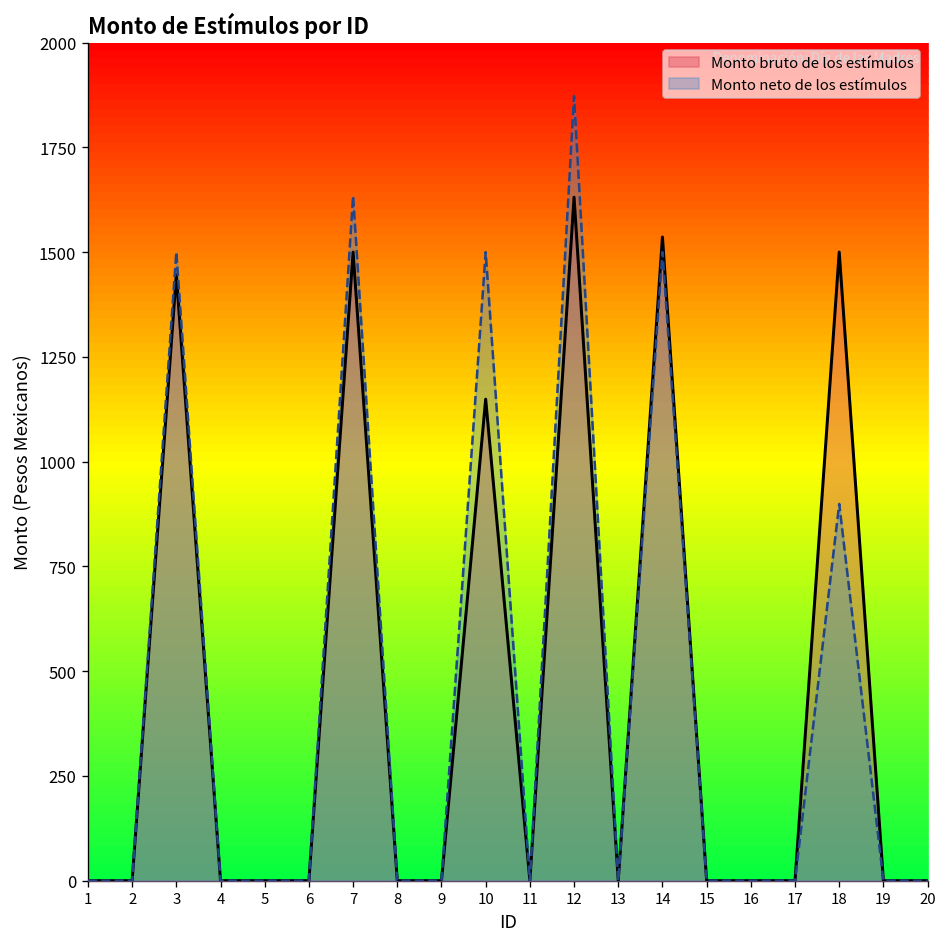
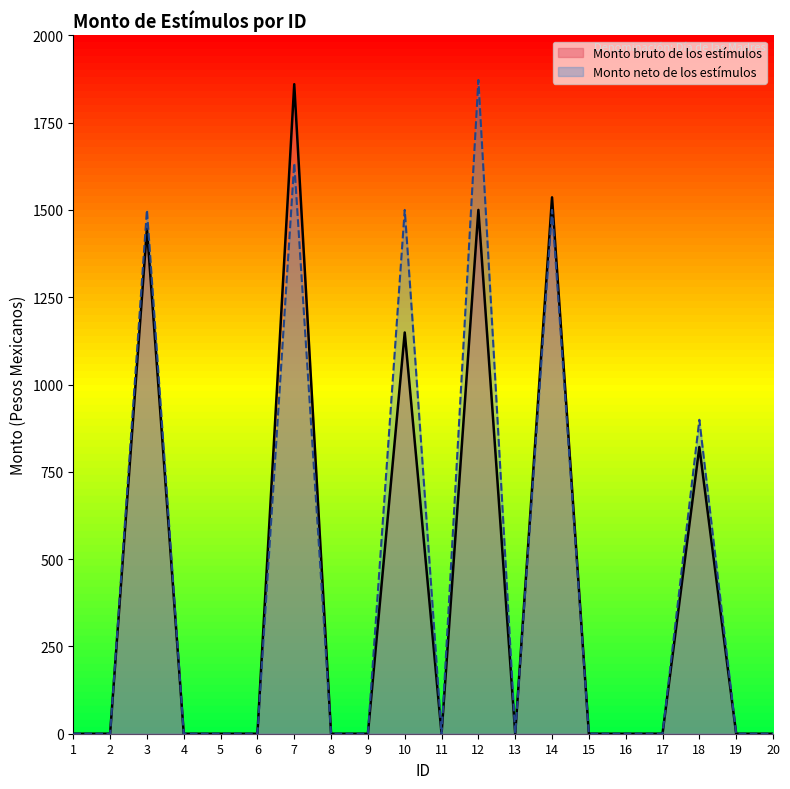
Monto bruto de los estímulos, 7: 1500 -> 1860
Monto bruto de los estímulos, 12: 1630 -> 1500
Monto bruto de los estímulos, 18: 1500 -> 820
